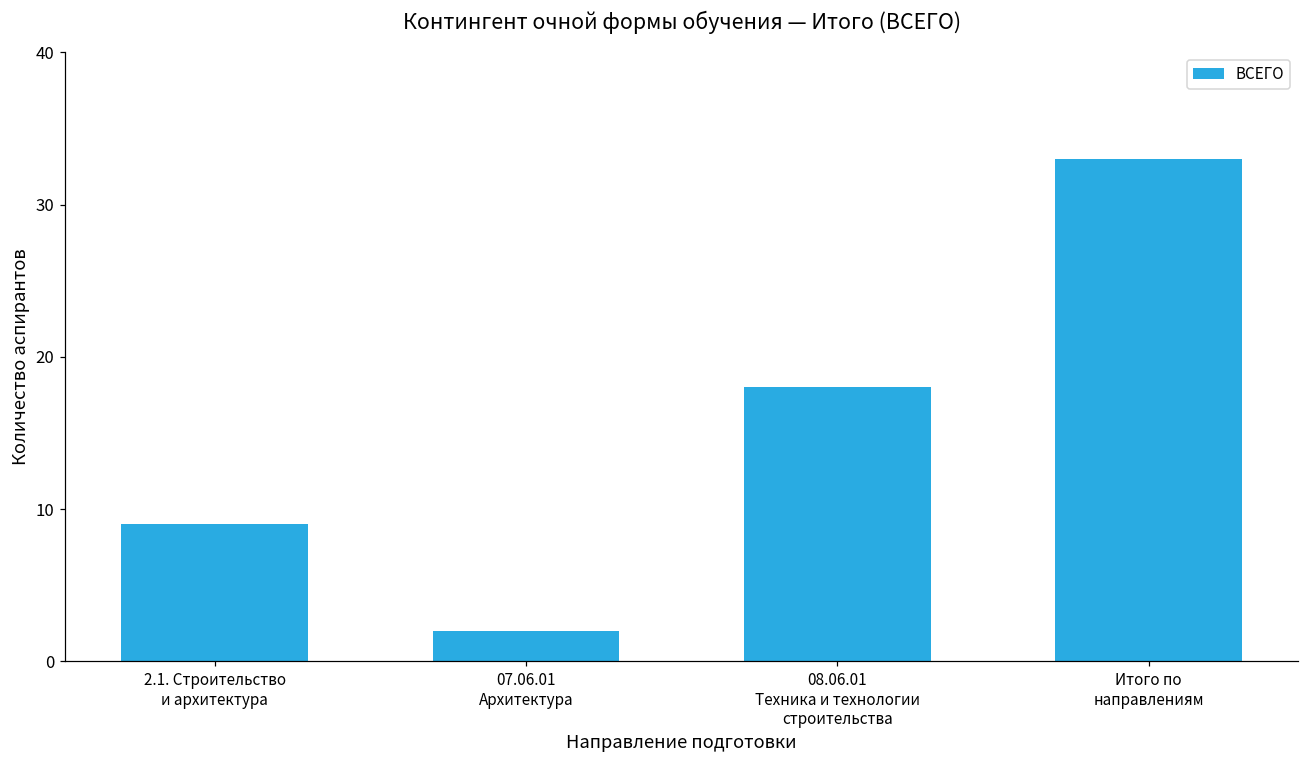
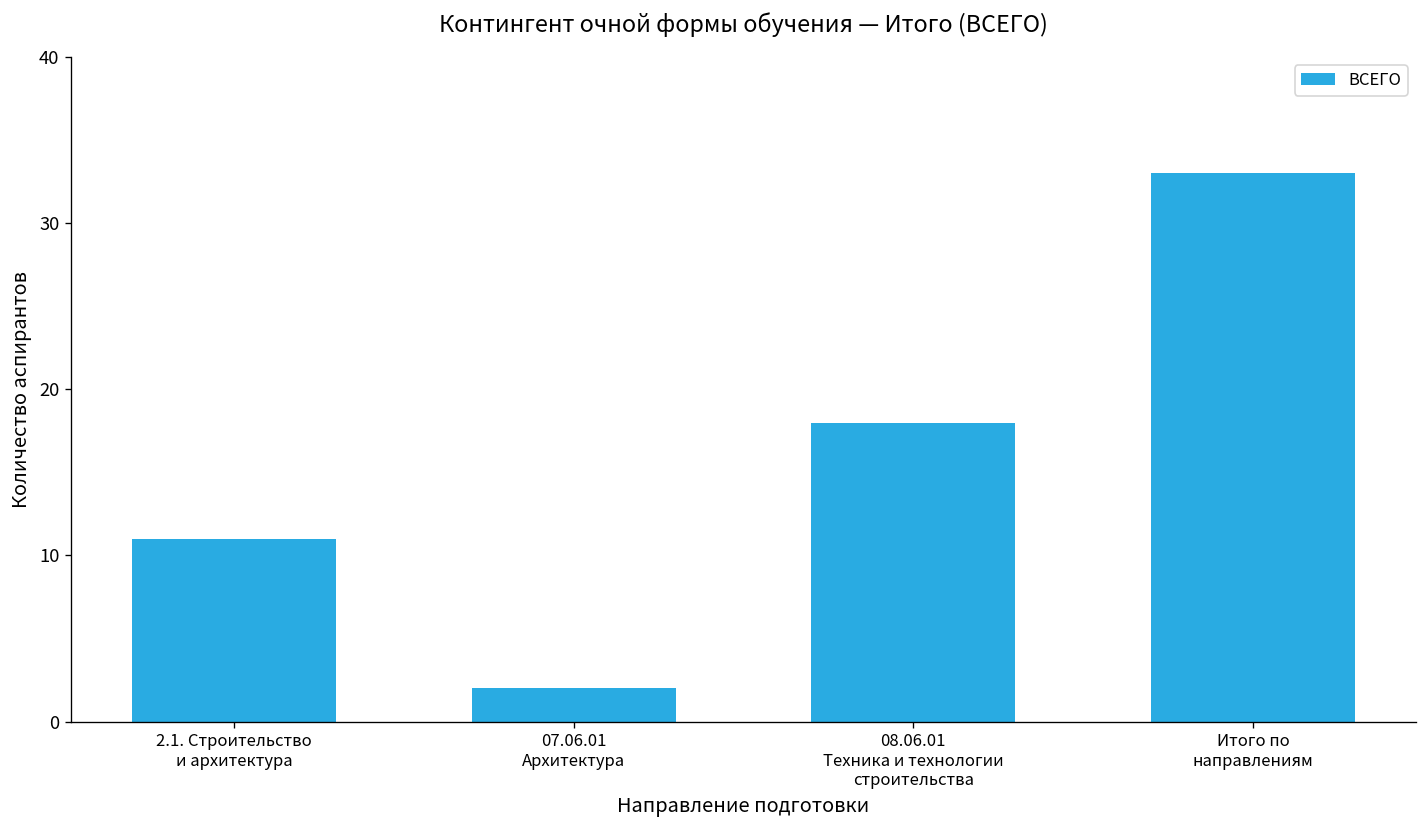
2.1. Строительство и архитектура: 9 -> 11
